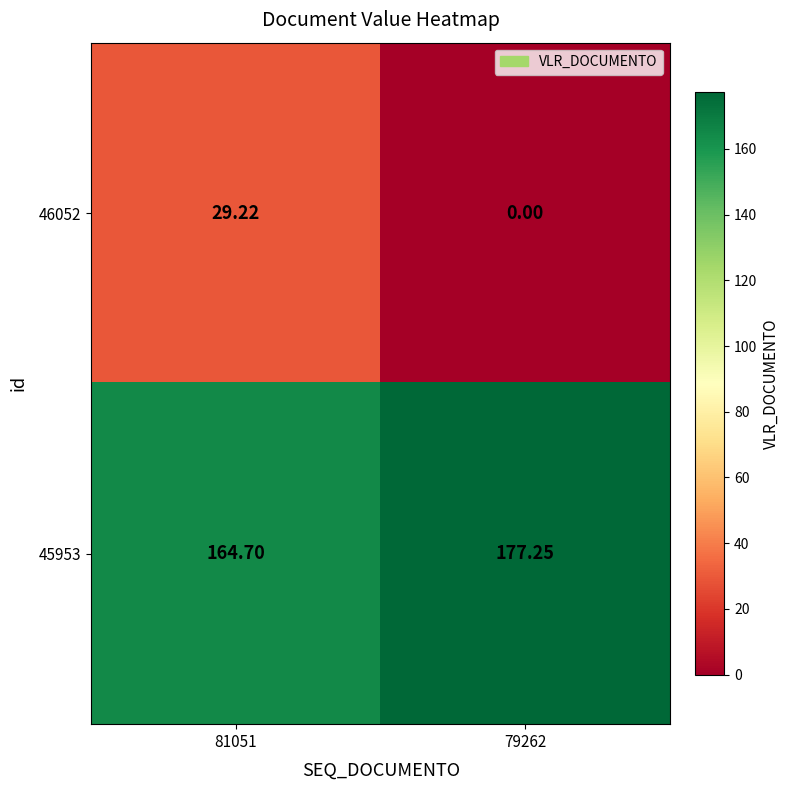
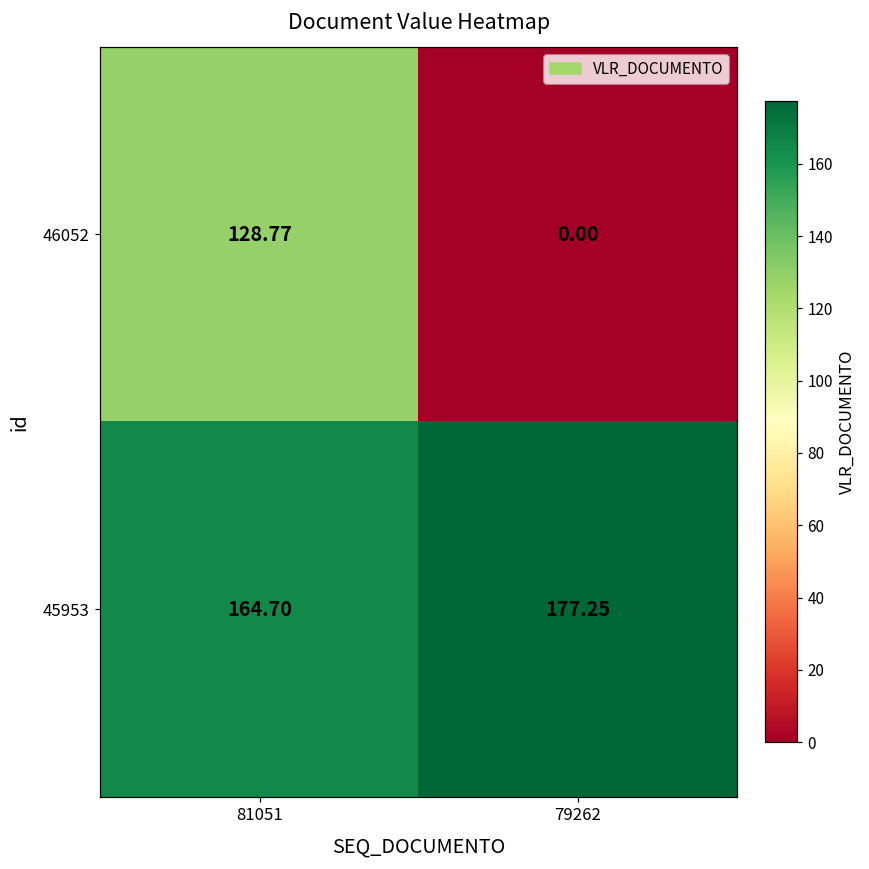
46052, 81051: 29.22 -> 128.77
